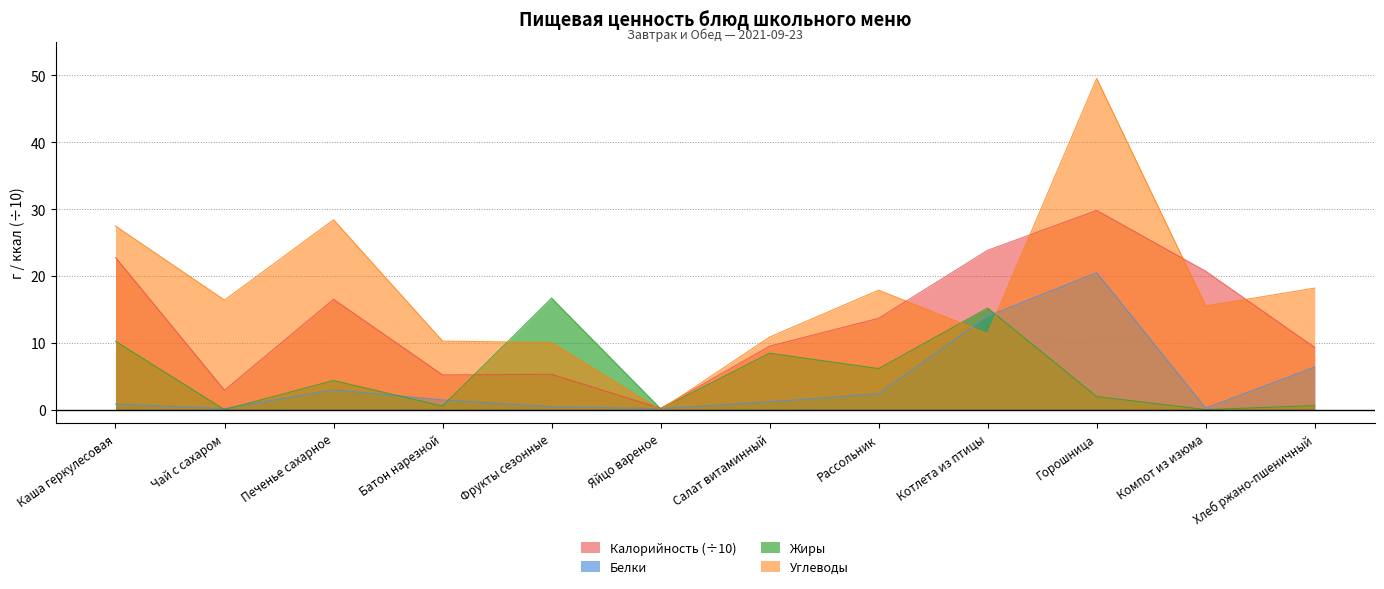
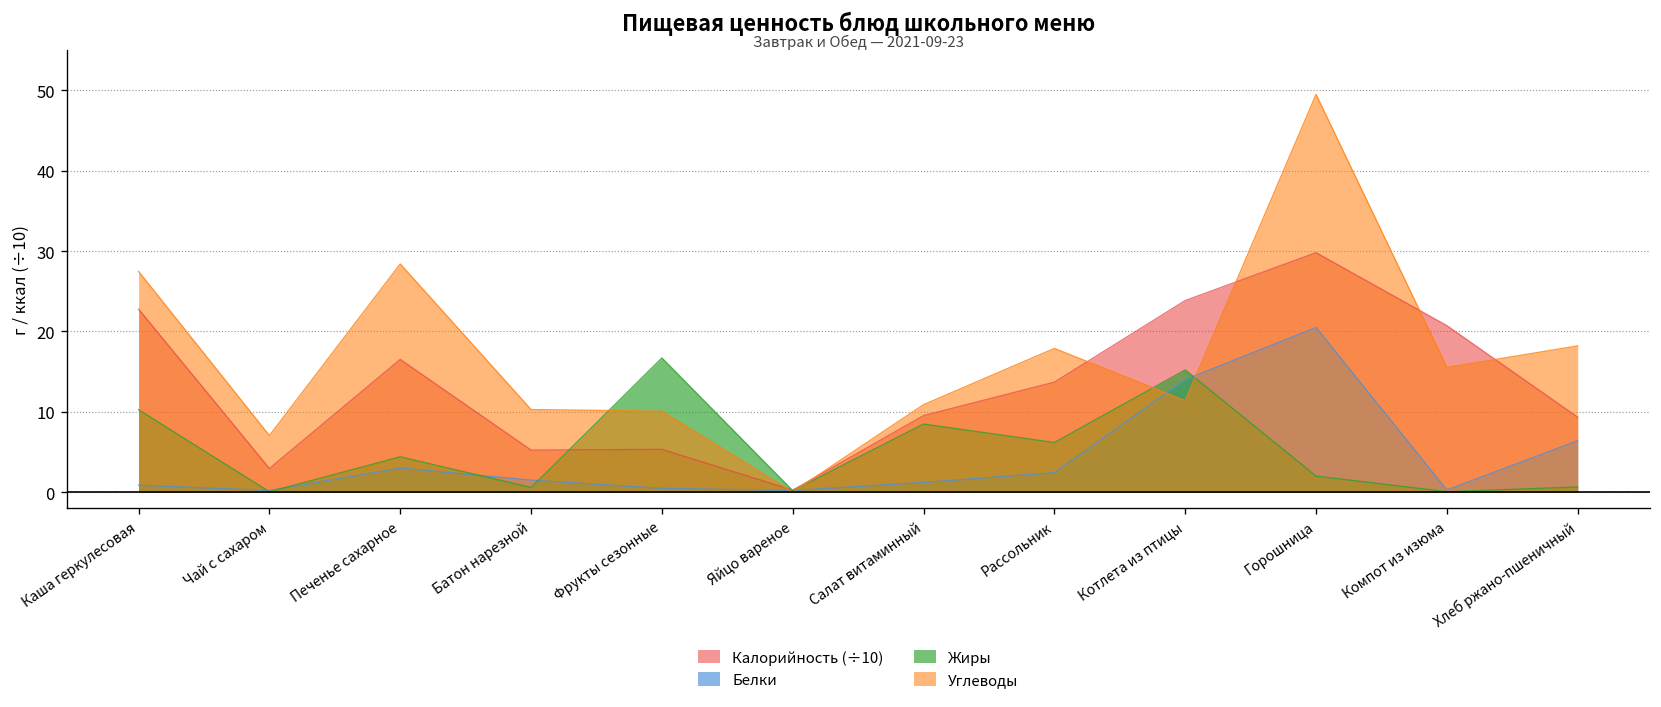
Углеводы, Чай с сахаром: 16 -> 7
